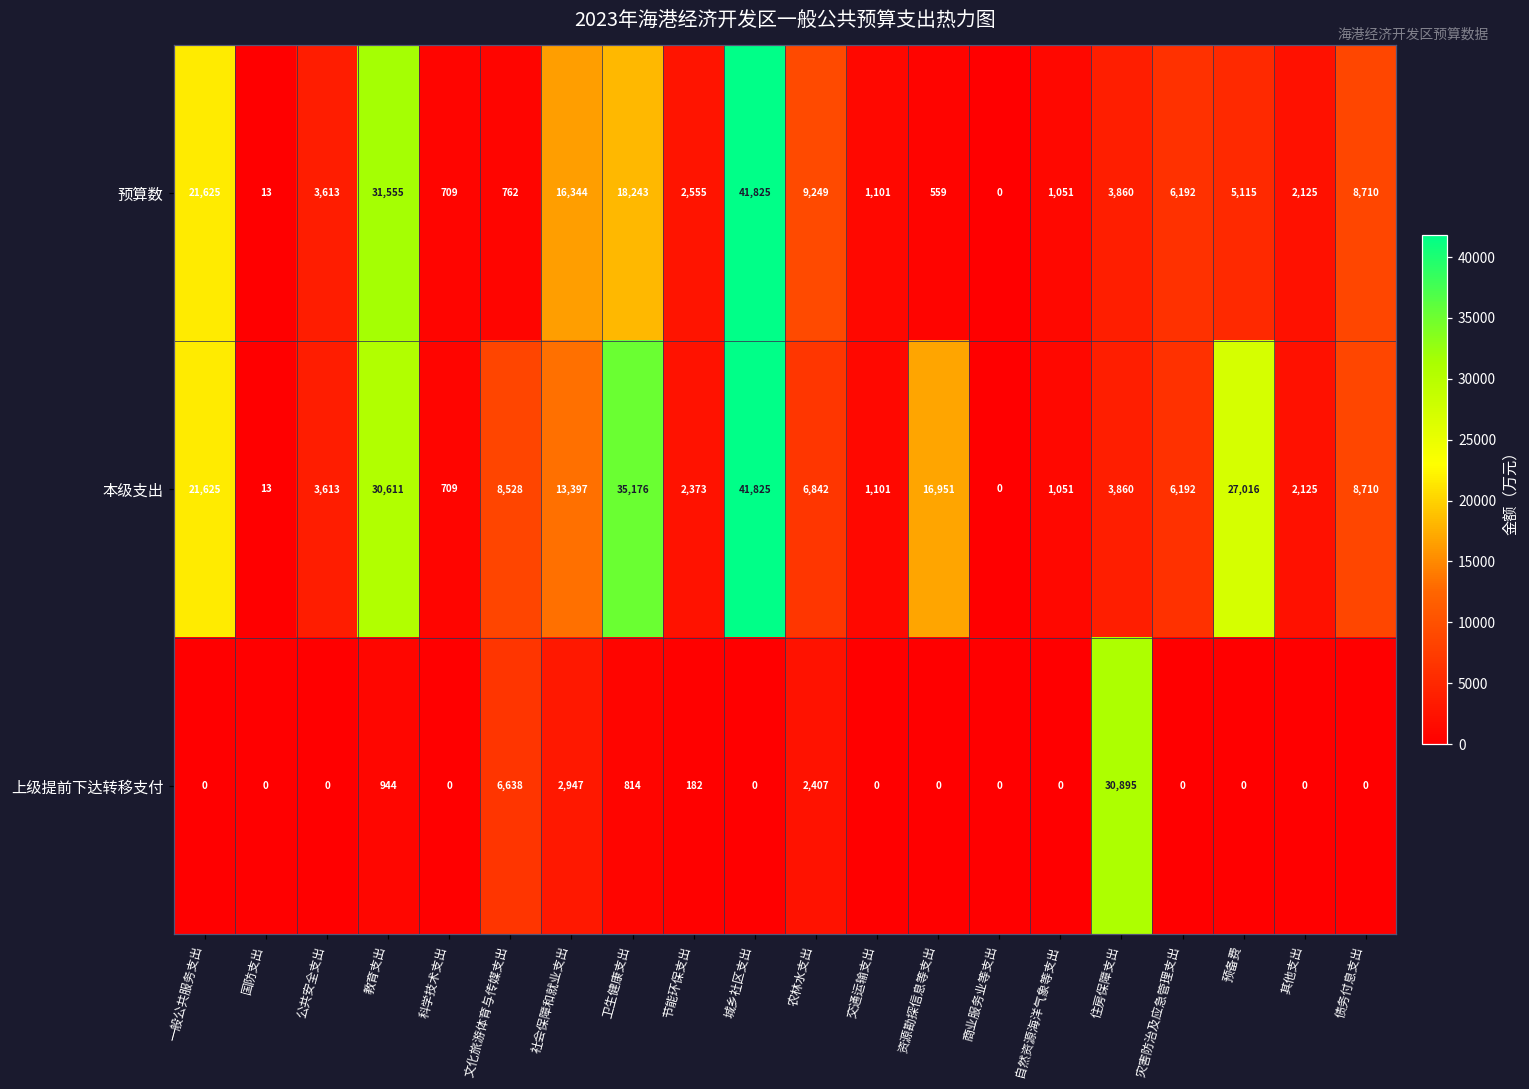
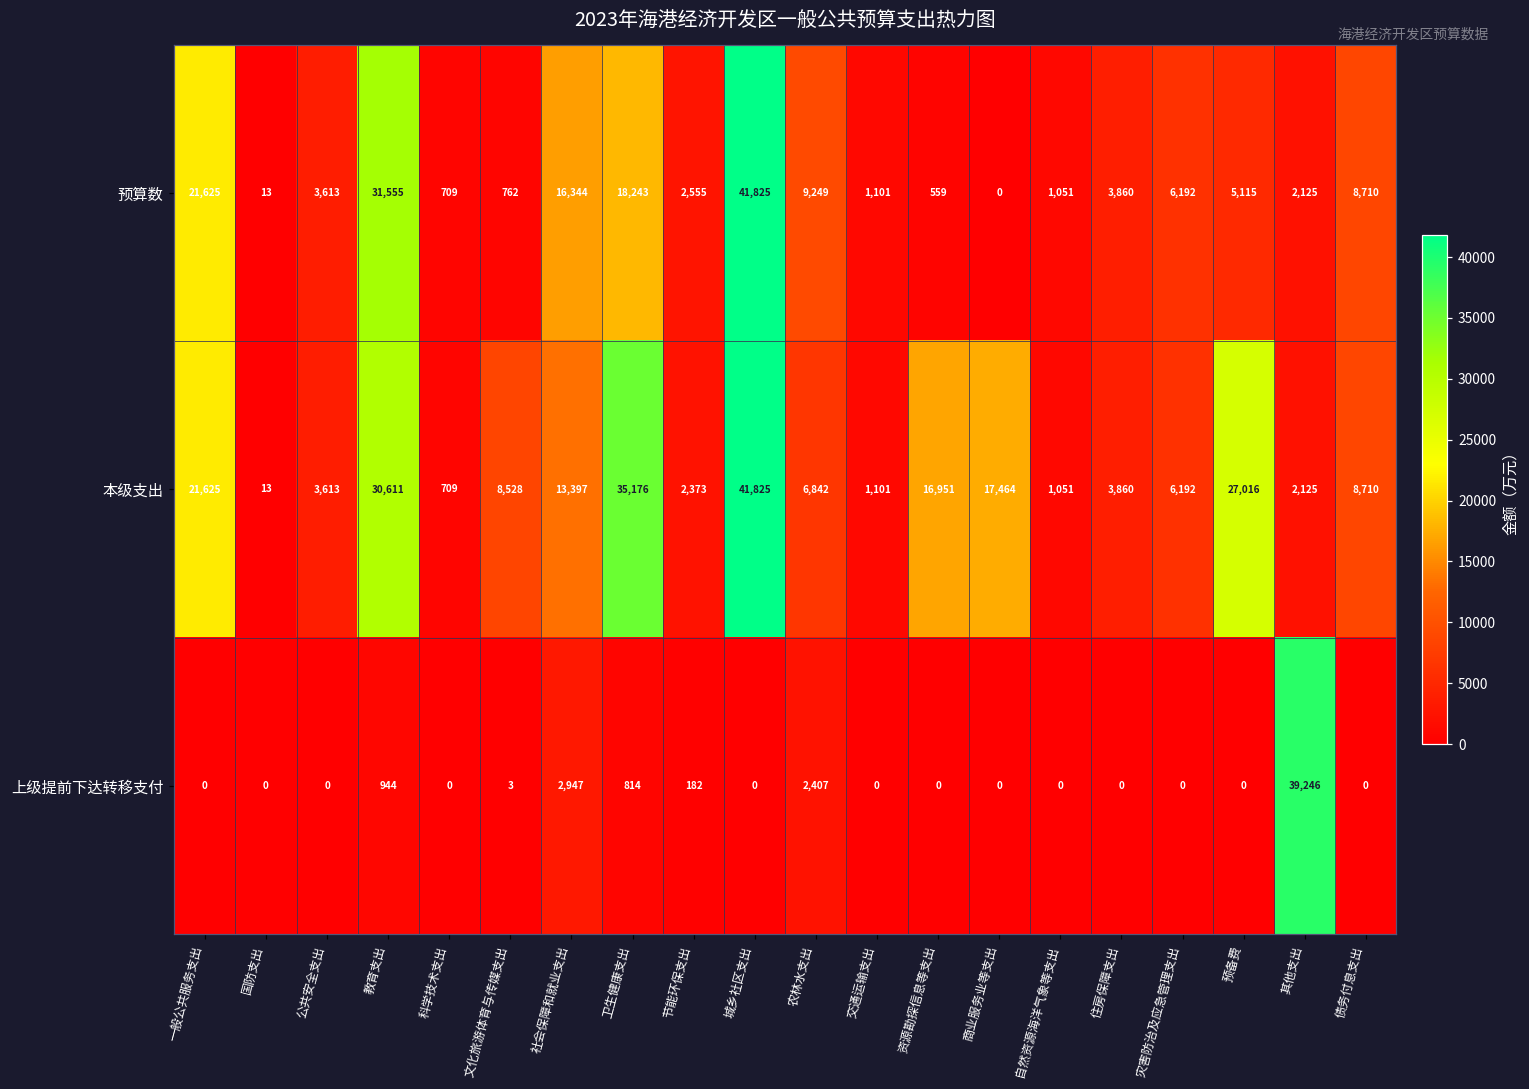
本级支出, 商业服务业等支出: 0 -> 17,464
上级提前下达转移支付, 文化旅游体育与传媒支出: 6,638 -> 3
上级提前下达转移支付, 住房保障支出: 30,895 -> 0
上级提前下达转移支付, 其他支出: 0 -> 39,246
